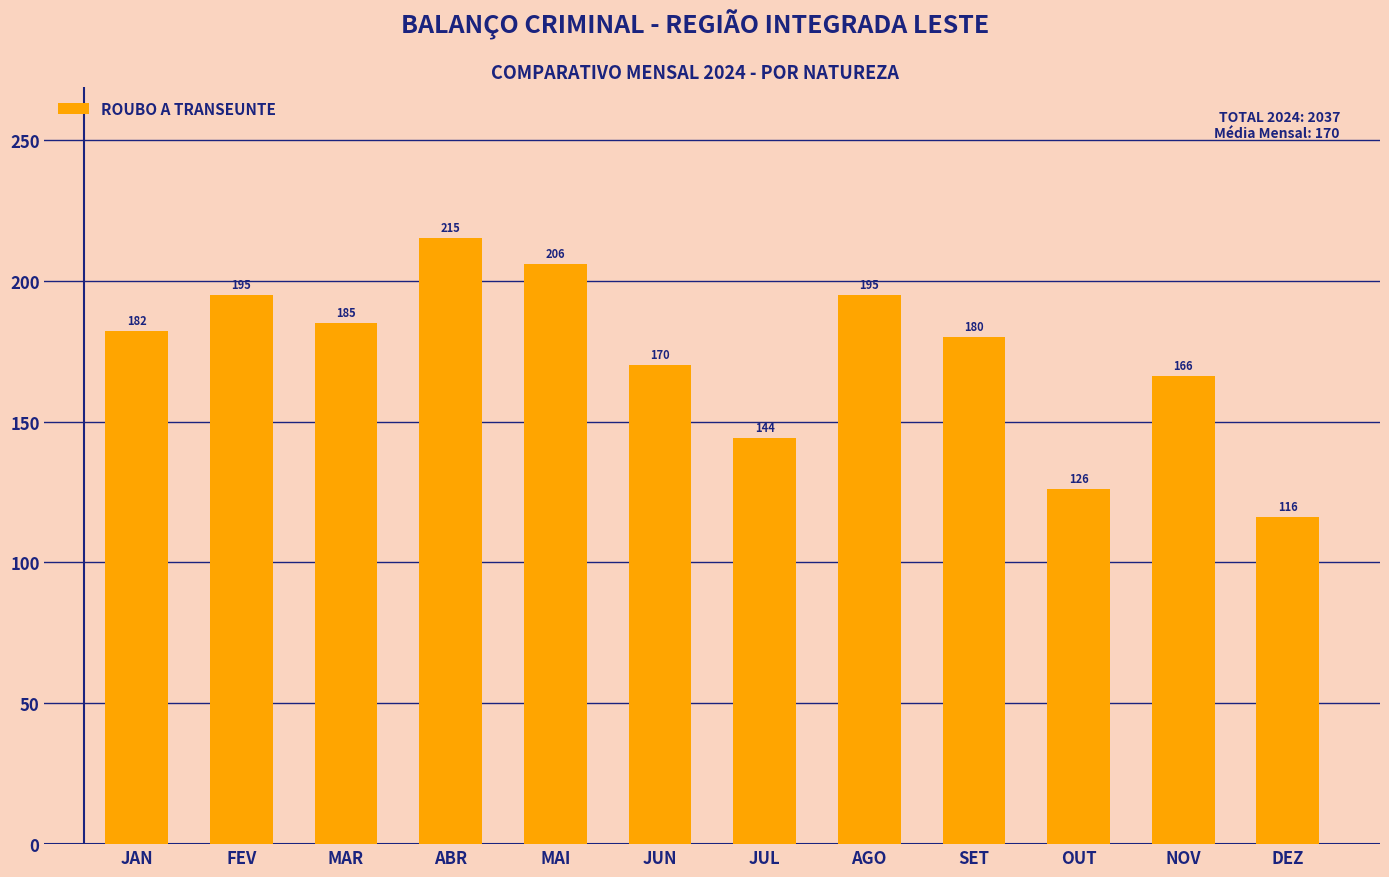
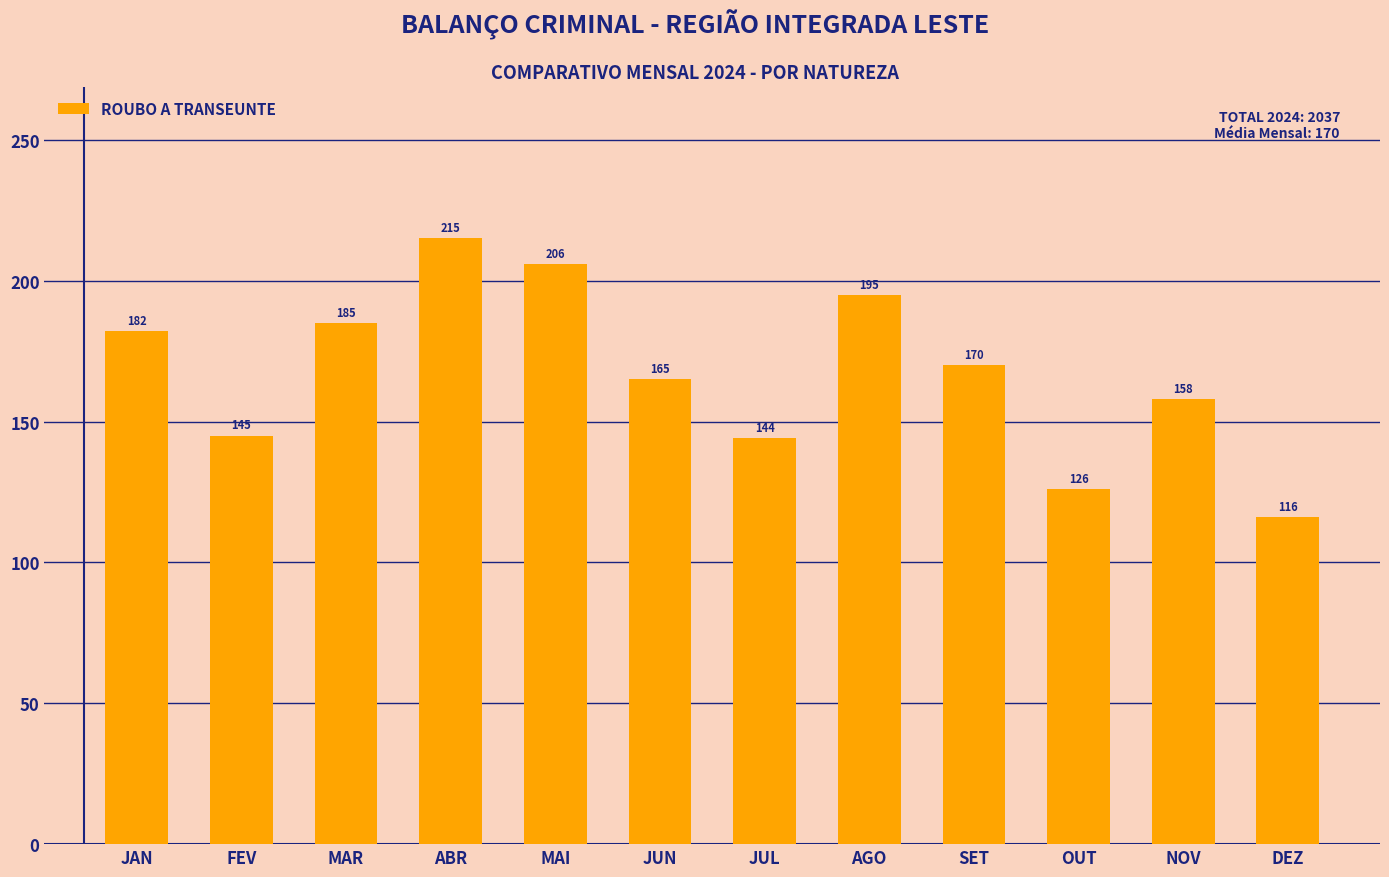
FEV: 195 -> 145
JUN: 170 -> 165
SET: 180 -> 170
NOV: 166 -> 158
